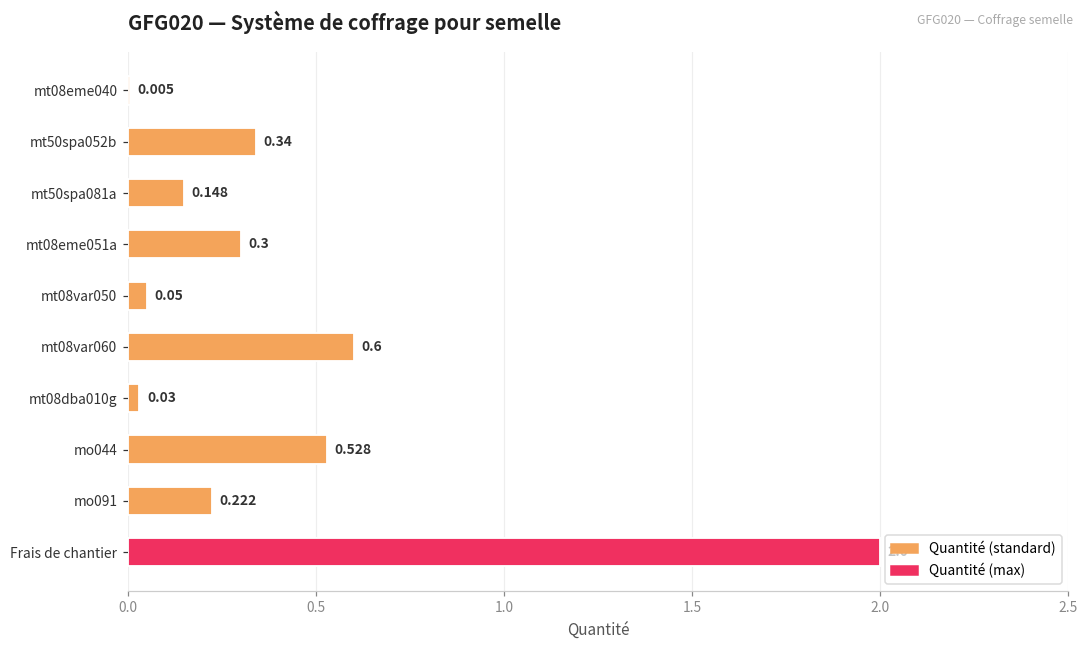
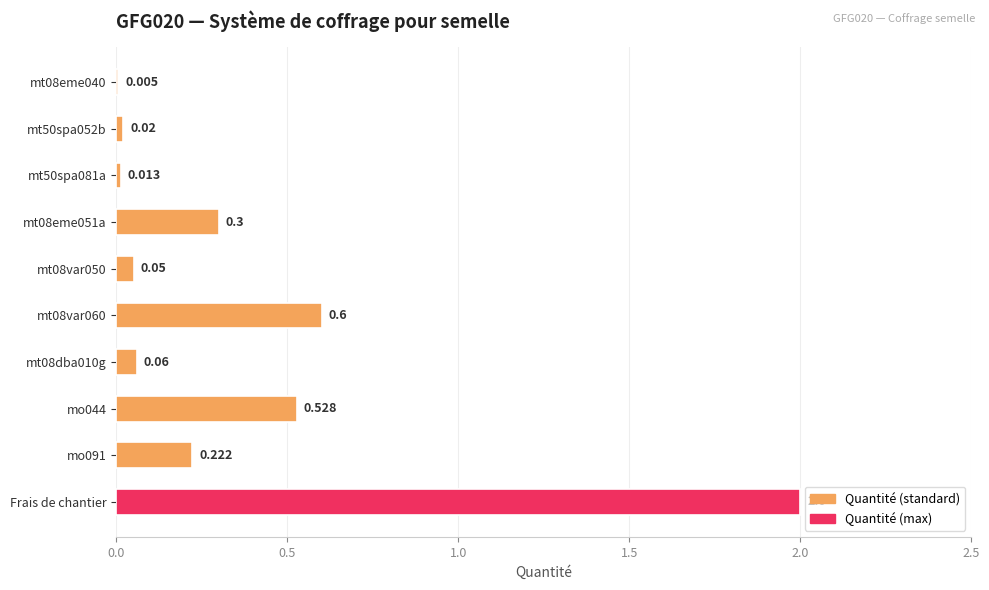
mt50spa052b: 0.34 -> 0.02
mt50spa081a: 0.148 -> 0.013
mt08dba010g: 0.03 -> 0.06
